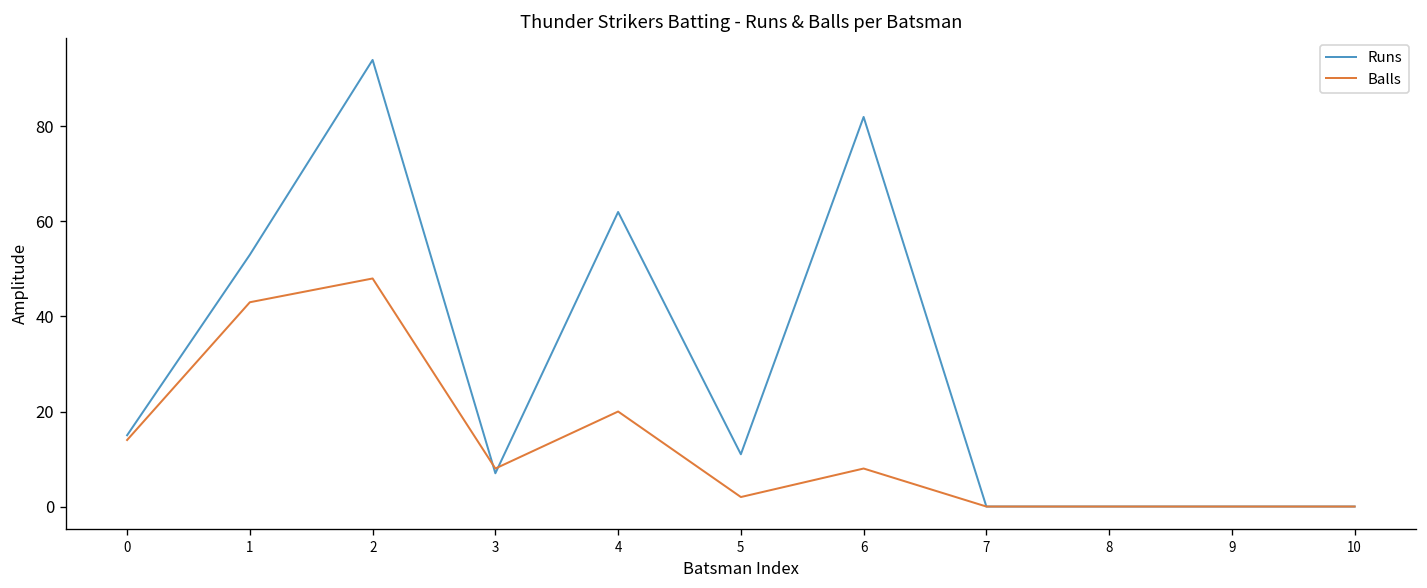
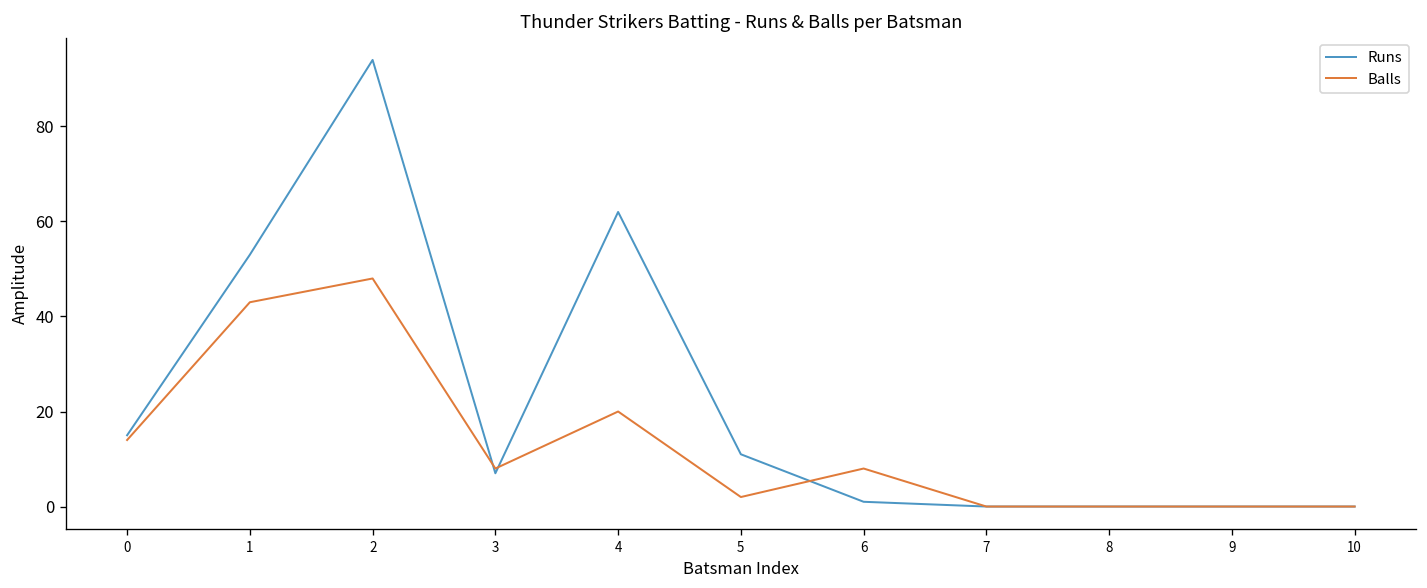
Runs, 6: 82 -> 1
